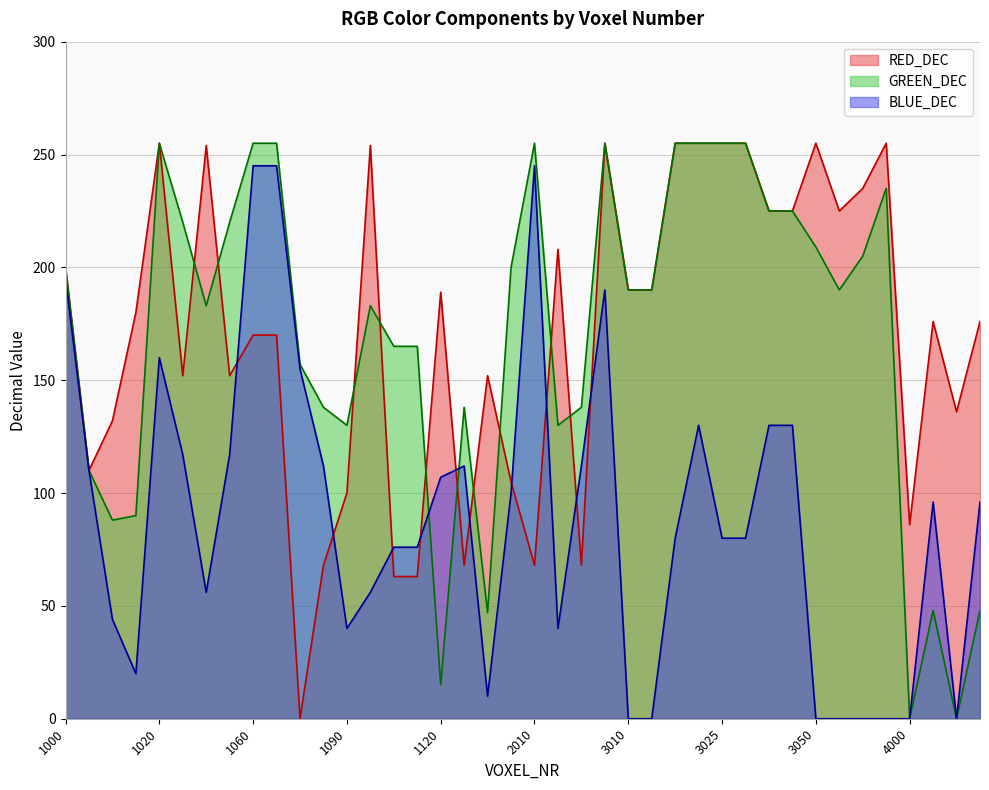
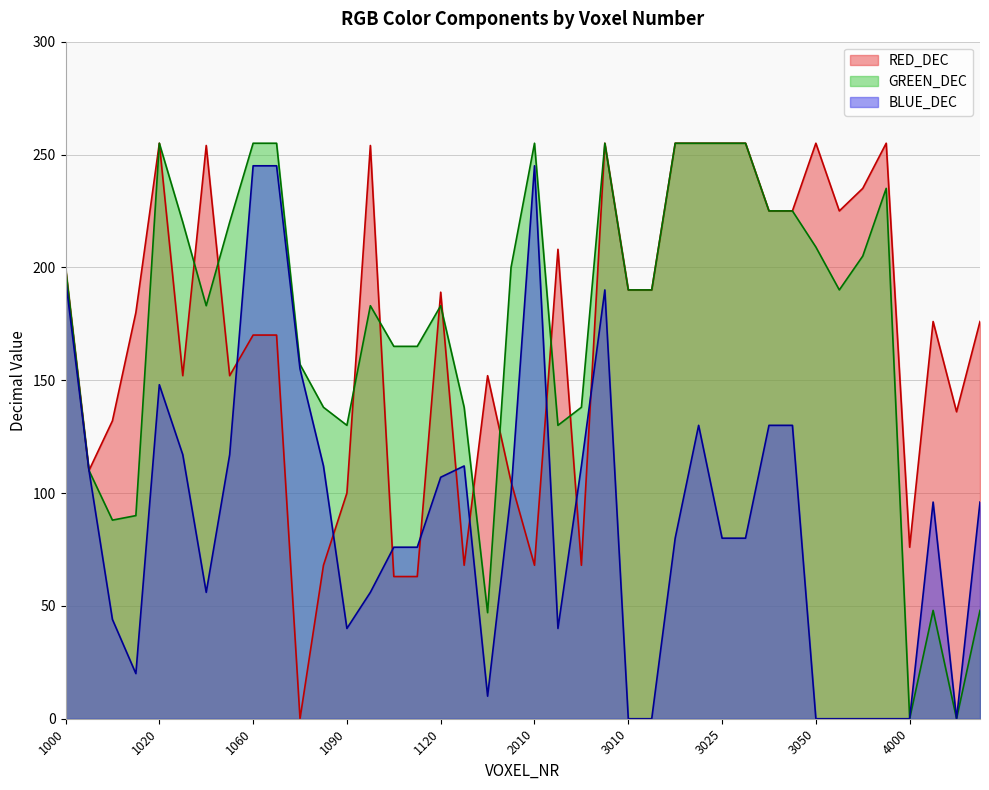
BLUE_DEC, 1020: 160 -> 148
GREEN_DEC, 1120: 15 -> 183
RED_DEC, 4000: 86 -> 76
